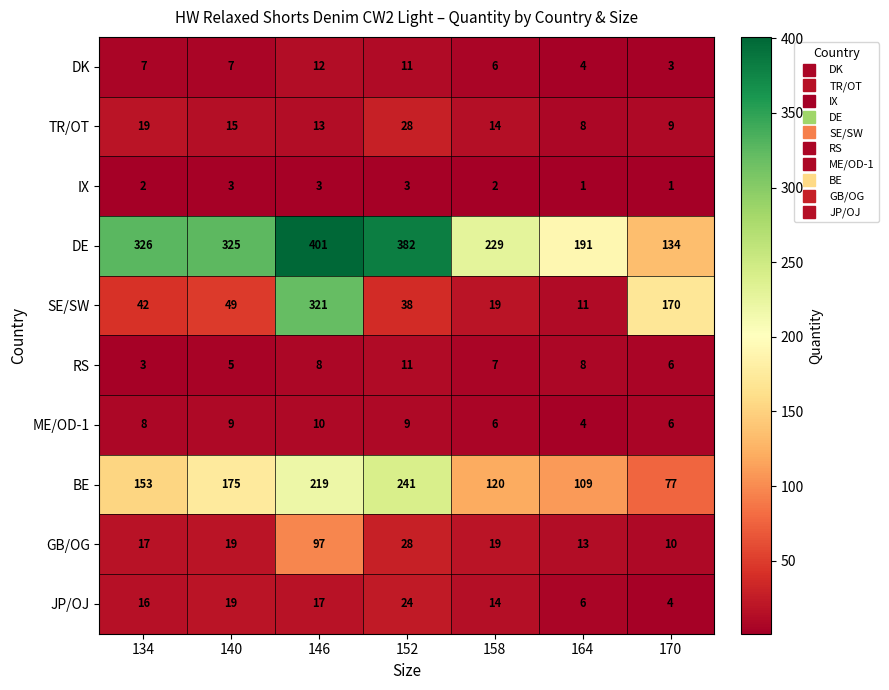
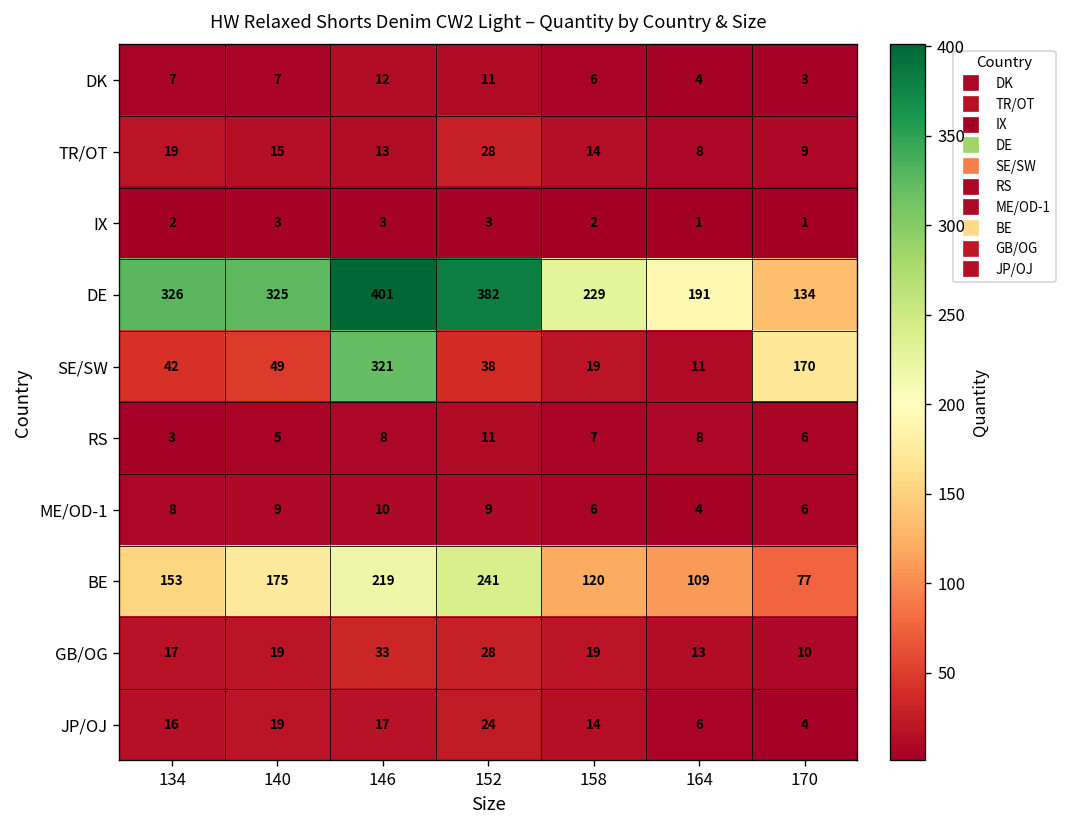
GB/OG, 146: 97 -> 33
